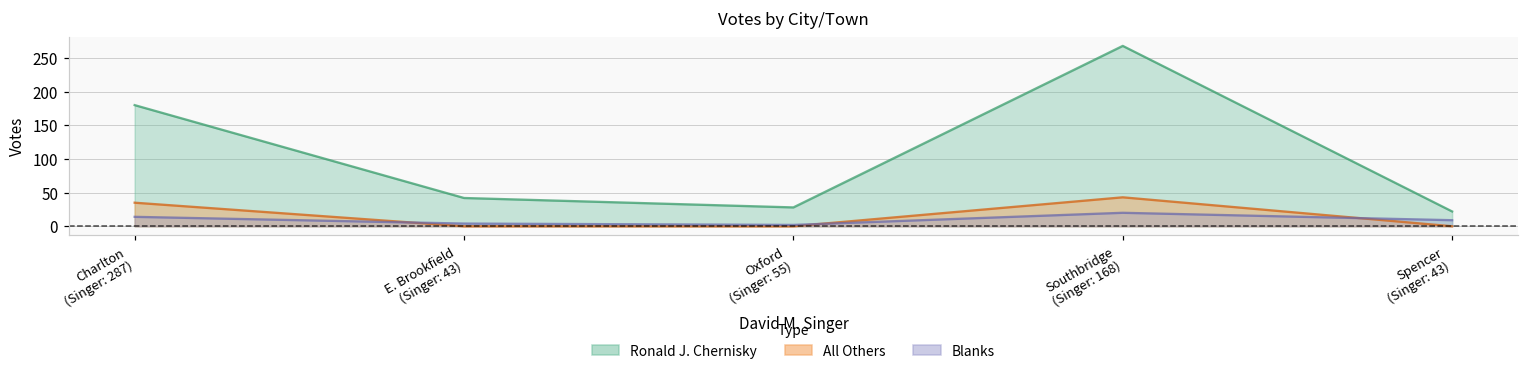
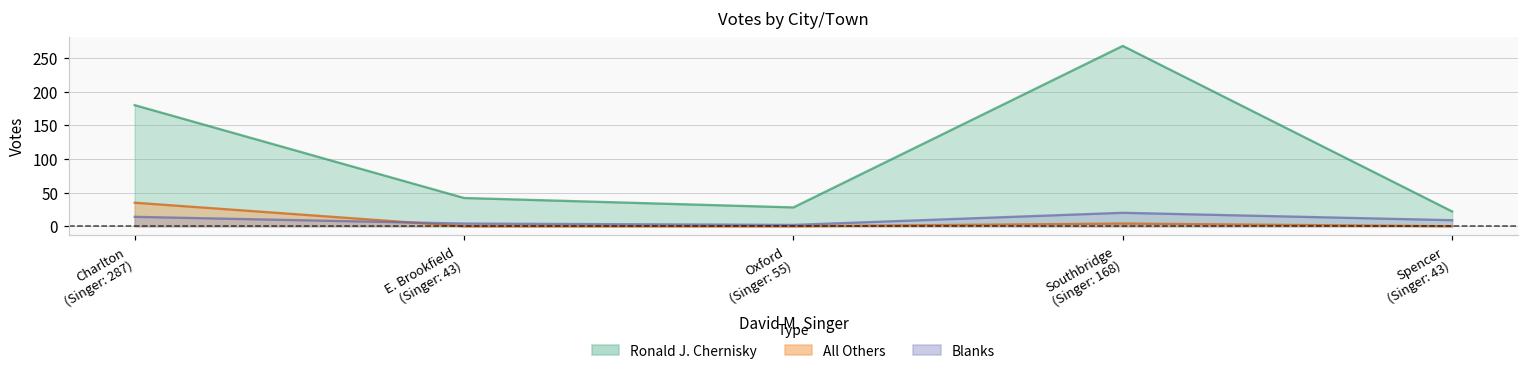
All Others, Southbridge (Singer: 168): 40 -> 0
